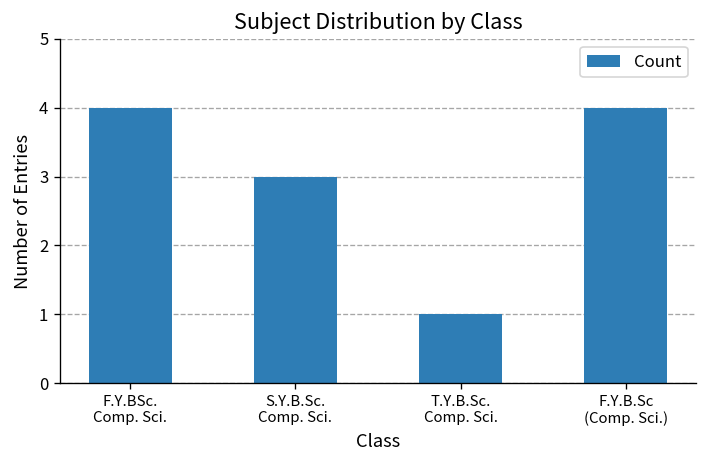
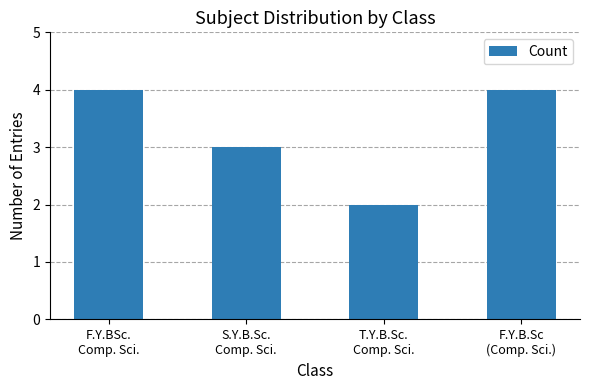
T.Y.B.Sc. Comp. Sci.: 1 -> 2
